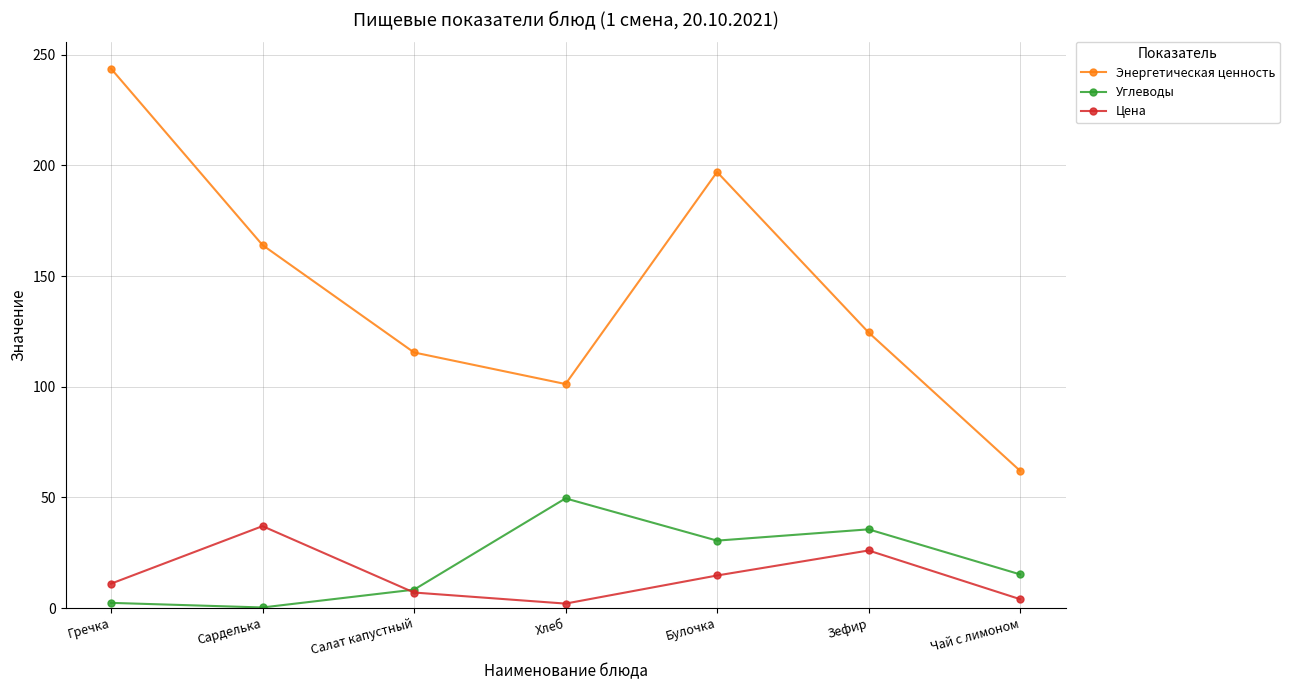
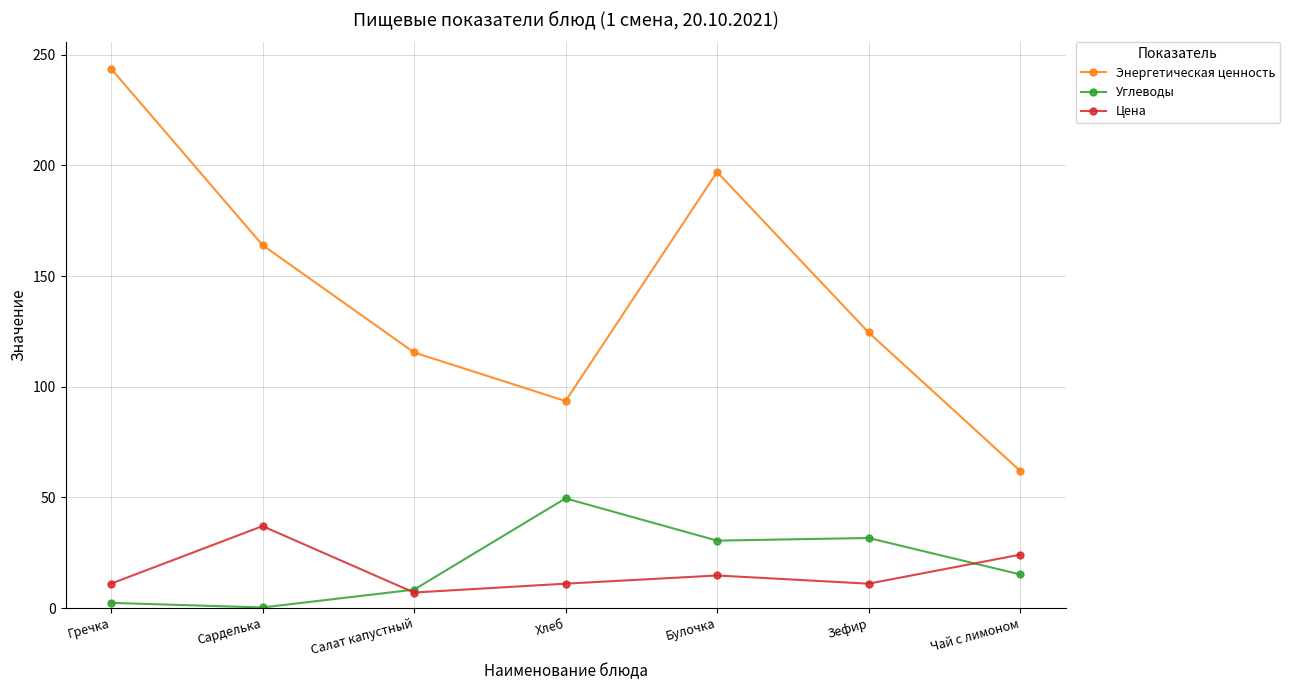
Энергетическая ценность, Хлеб: 101 -> 94
Цена, Хлеб: 2 -> 11
Углеводы, Зефир: 36 -> 32
Цена, Зефир: 26 -> 11
Цена, Чай с лимоном: 4 -> 24
